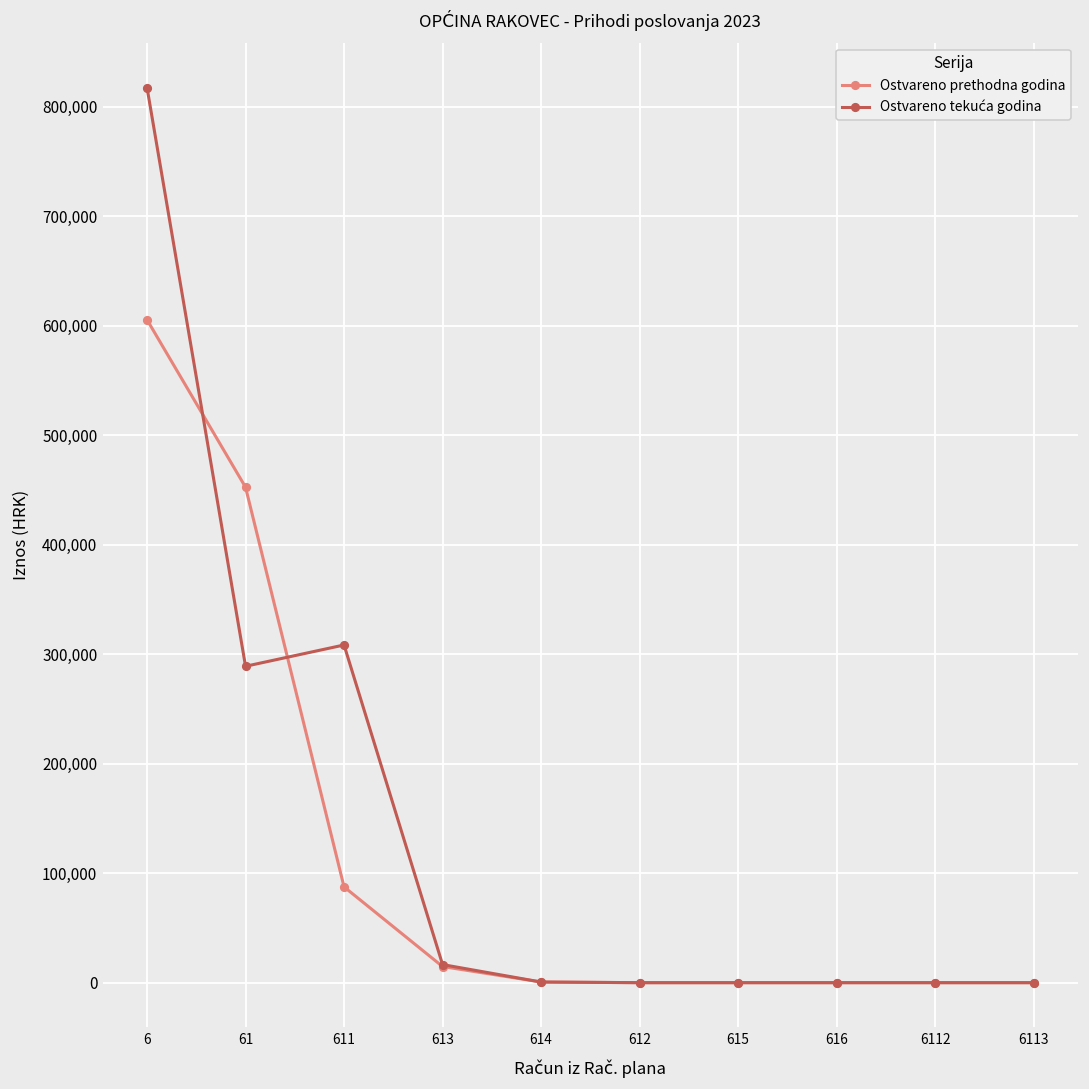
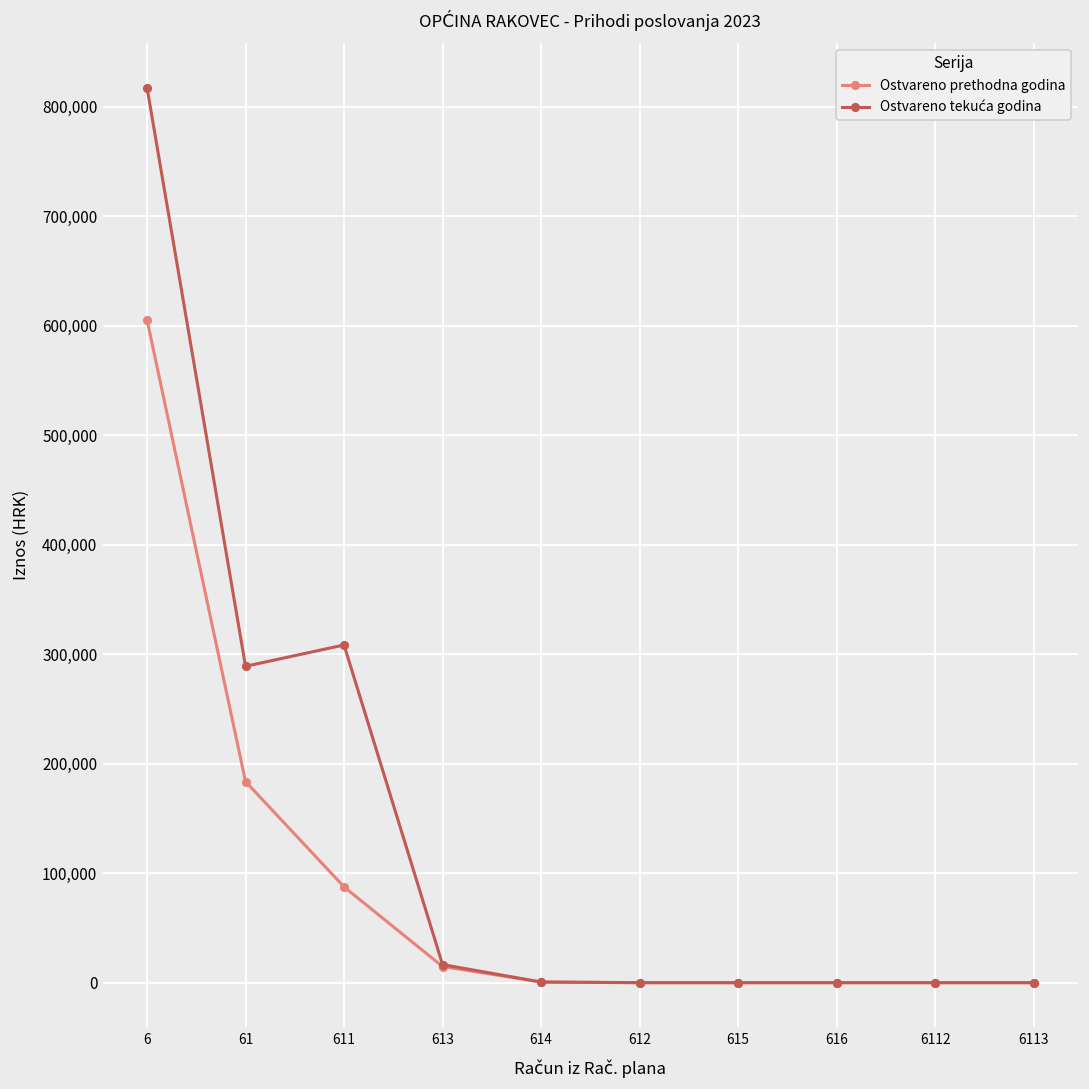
Ostvareno prethodna godina, 61: 450,000 -> 180,000
